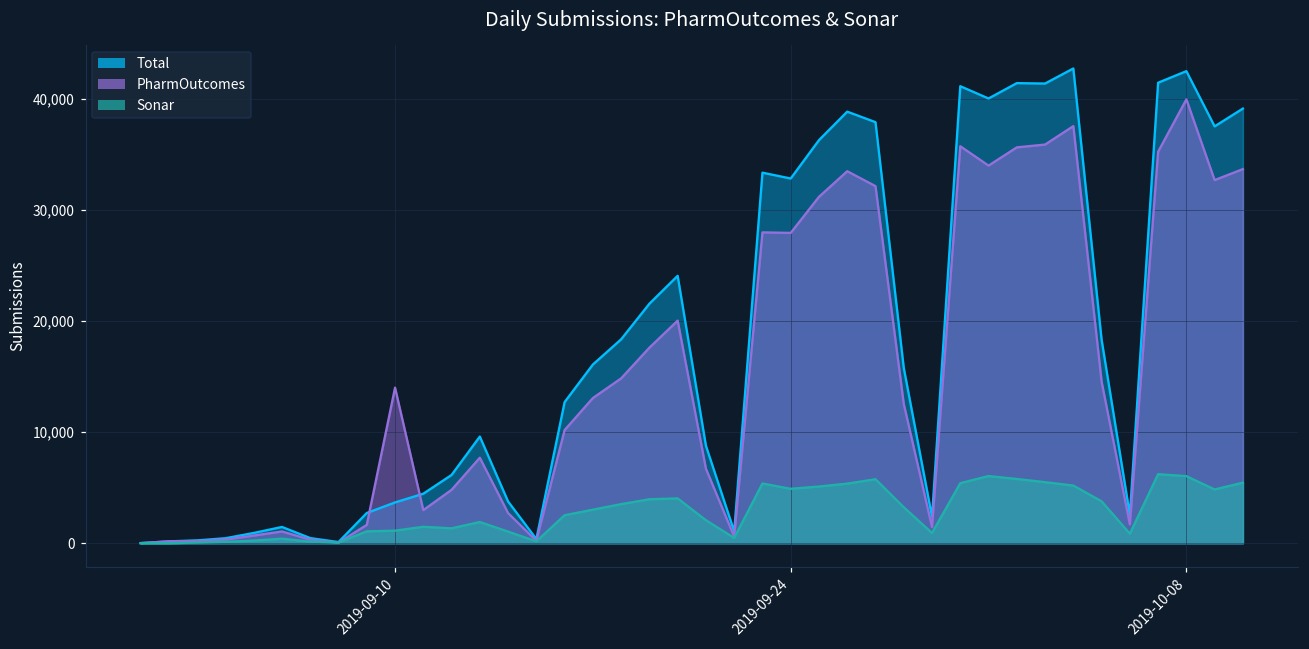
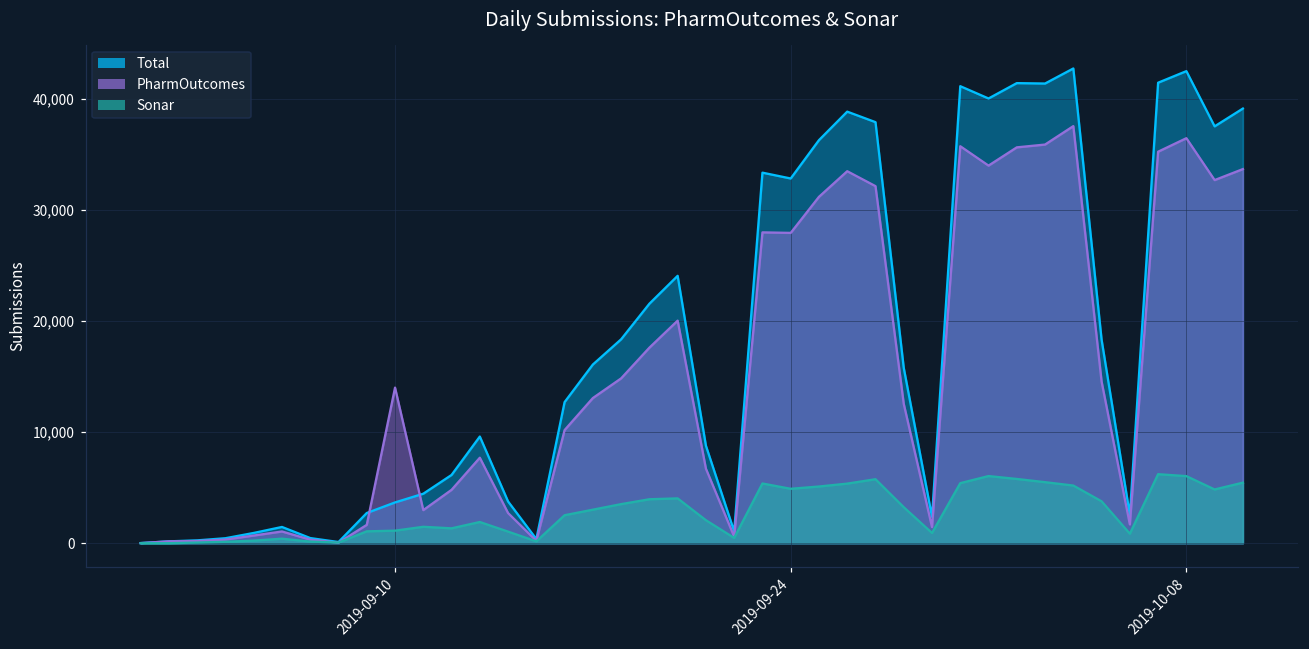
PharmOutcomes, 2019-10-08: 39,900 -> 36,400
